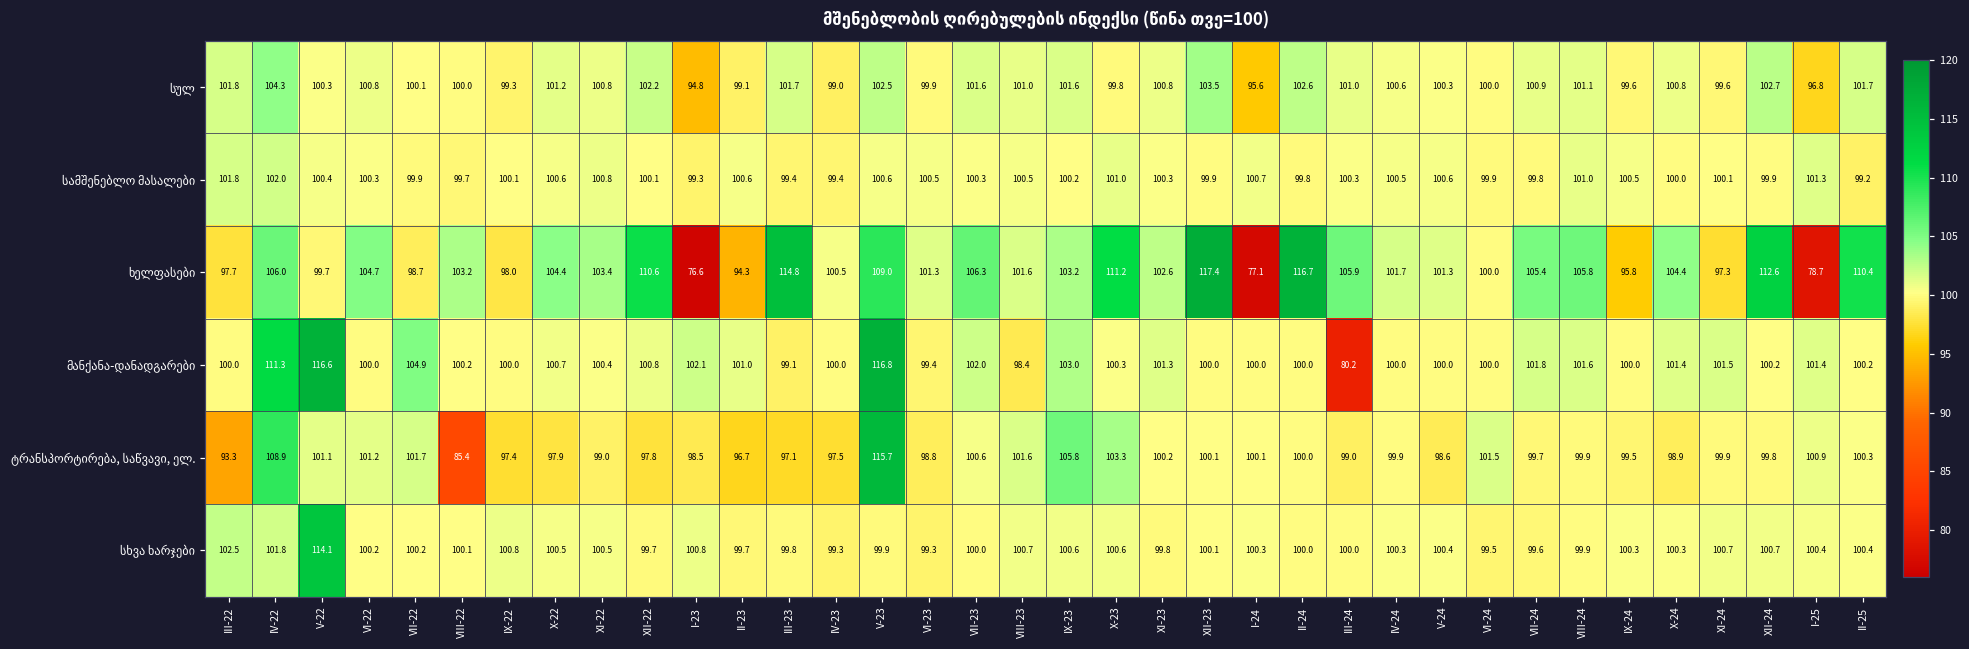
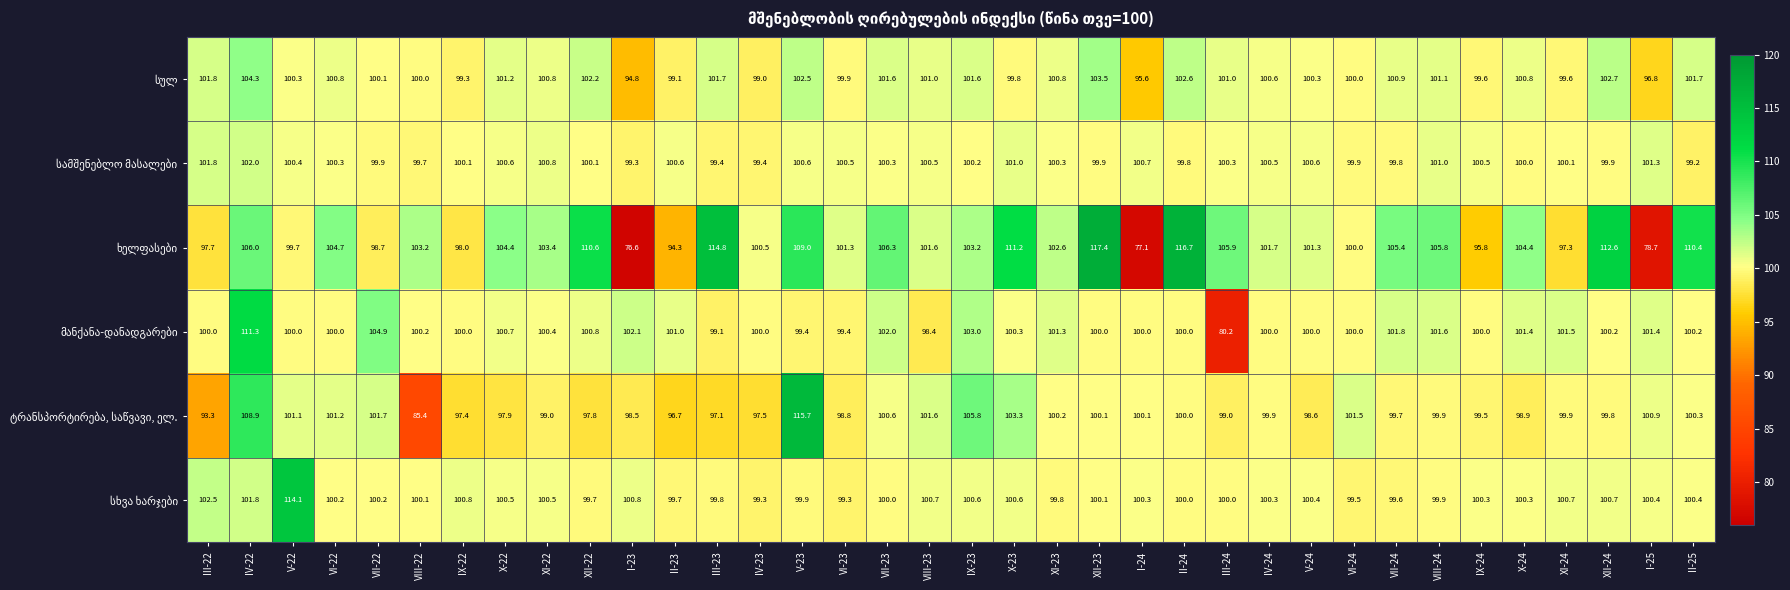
მანქანა-დანადგარები, V-22: 116.6 -> 100.0
მანქანა-დანადგარები, V-23: 116.8 -> 99.4
